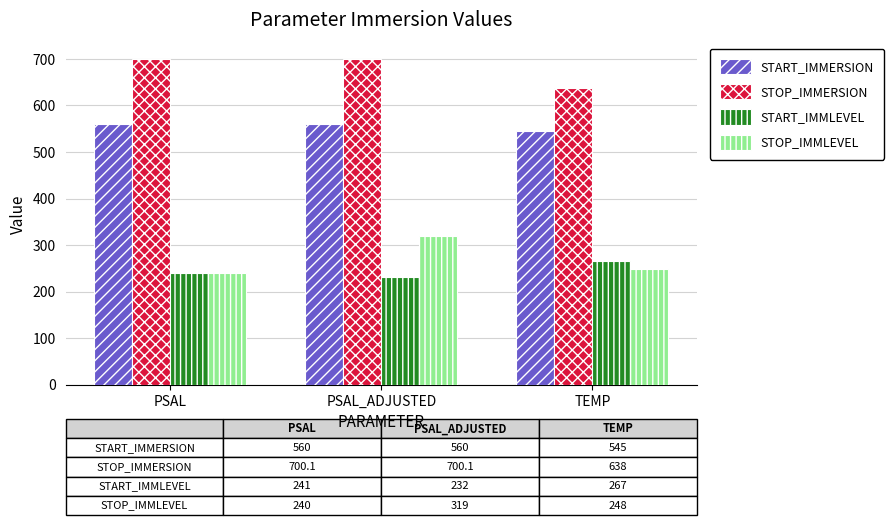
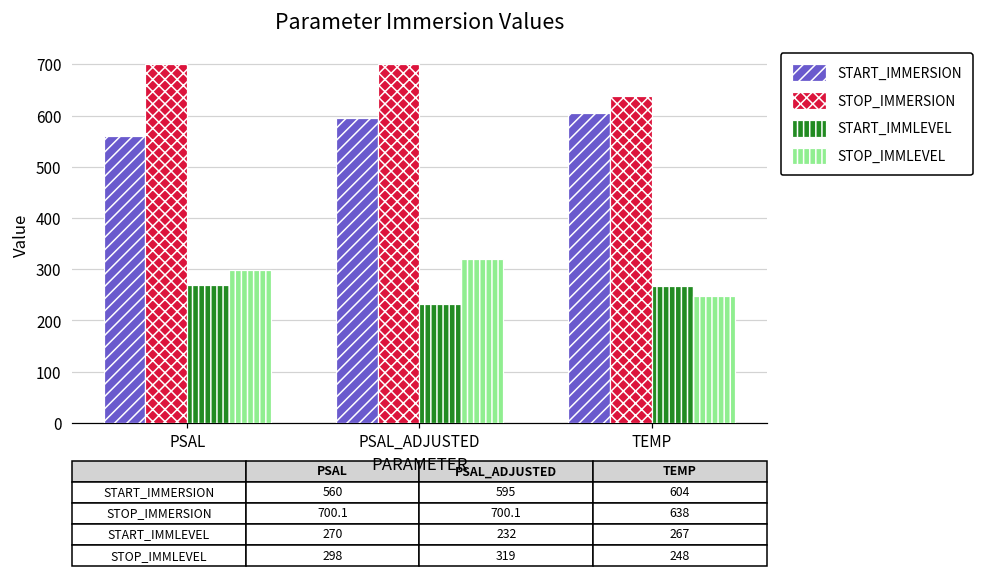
START_IMMLEVEL, PSAL: 241 -> 270
STOP_IMMLEVEL, PSAL: 240 -> 298
START_IMMERSION, PSAL_ADJUSTED: 560 -> 595
START_IMMERSION, TEMP: 545 -> 604
